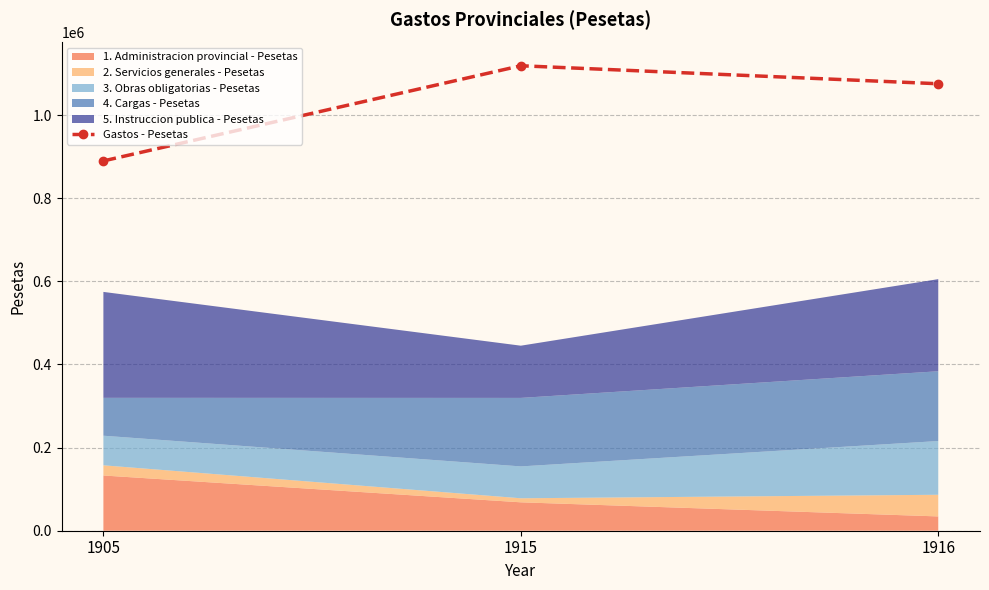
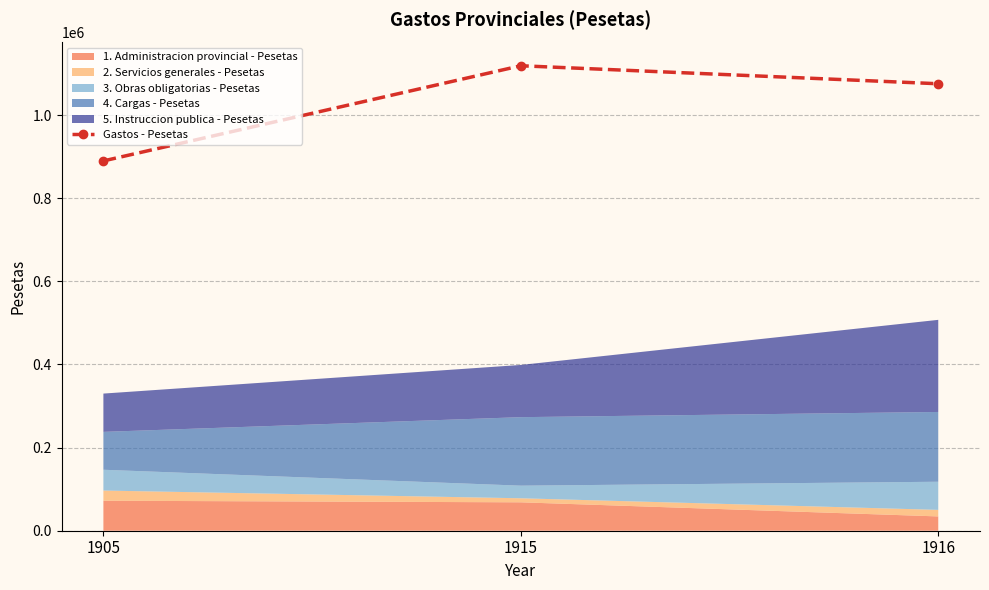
1. Administracion provincial - Pesetas, 1905: 130000 -> 70000
3. Obras obligatorias - Pesetas, 1905: 70000 -> 50000
5. Instruccion publica - Pesetas, 1905: 250000 -> 90000
3. Obras obligatorias - Pesetas, 1915: 80000 -> 30000
2. Servicios generales - Pesetas, 1916: 50000 -> 20000
3. Obras obligatorias - Pesetas, 1916: 130000 -> 70000
